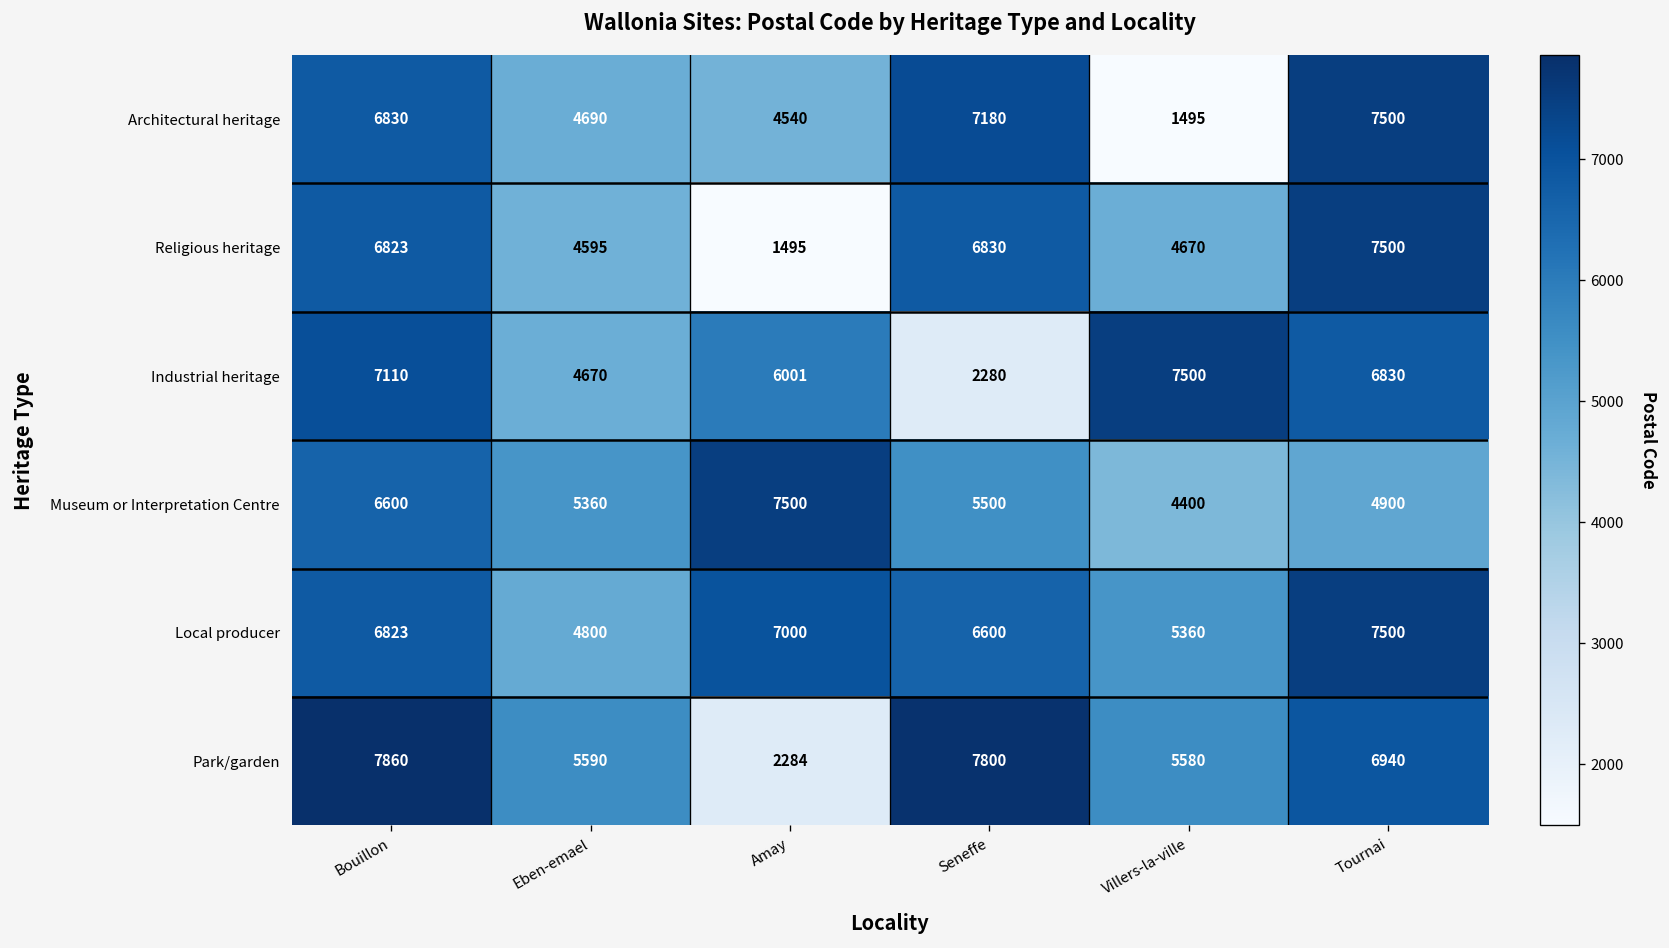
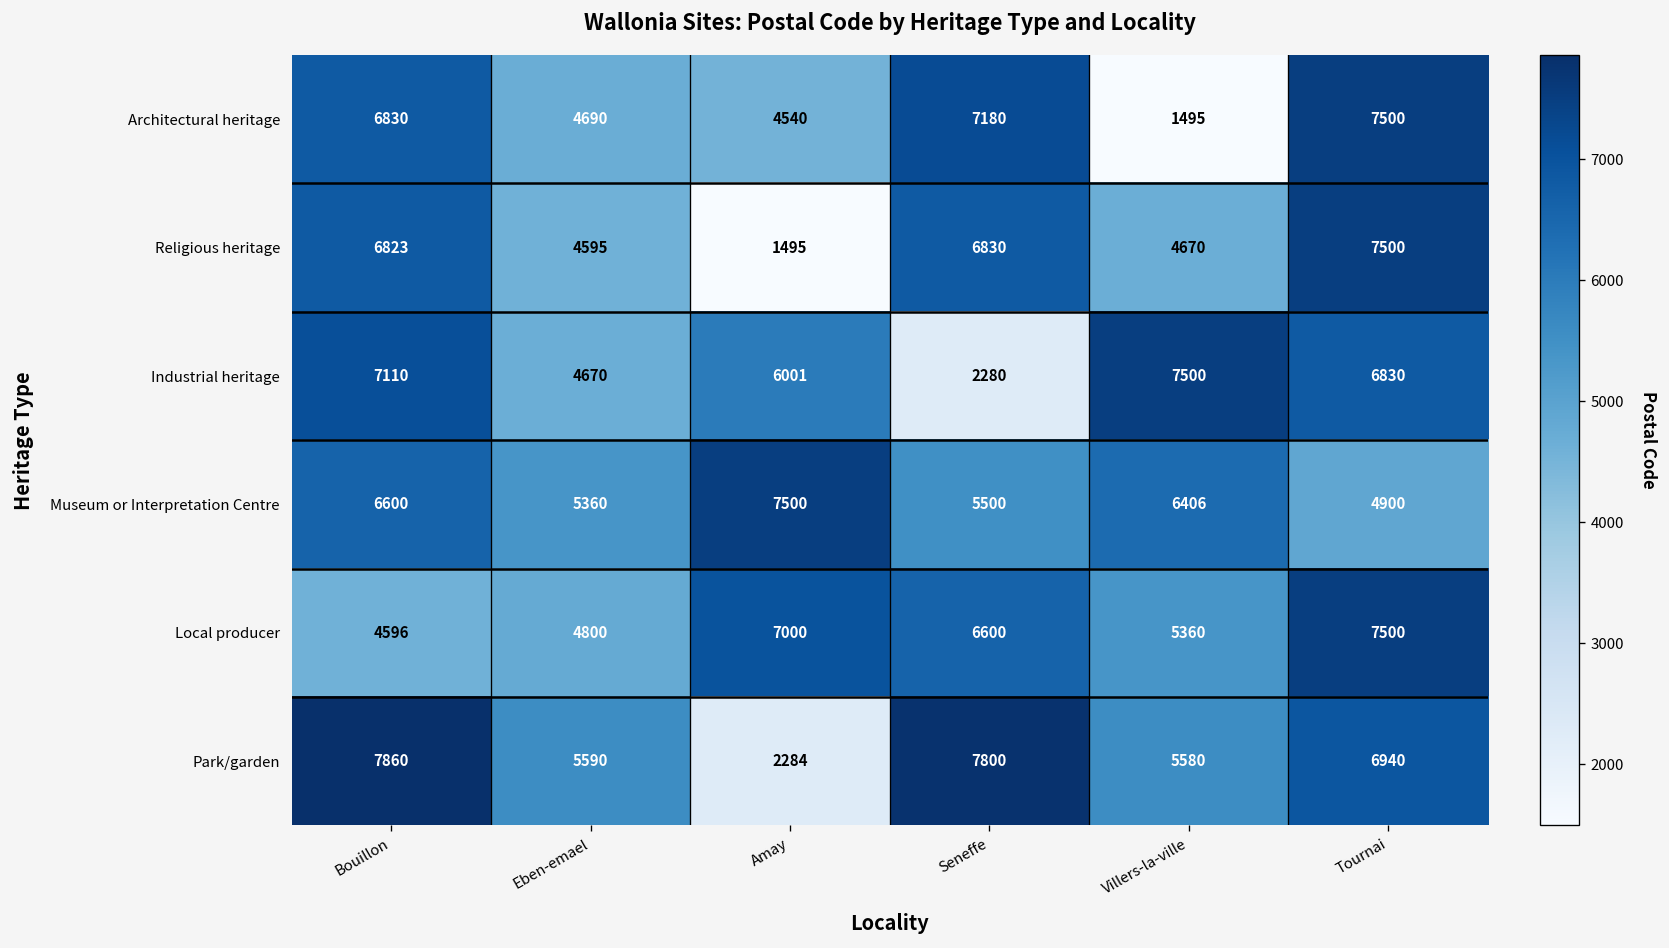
Museum or Interpretation Centre, Villers-la-ville: 4400 -> 6406
Local producer, Bouillon: 6823 -> 4596
